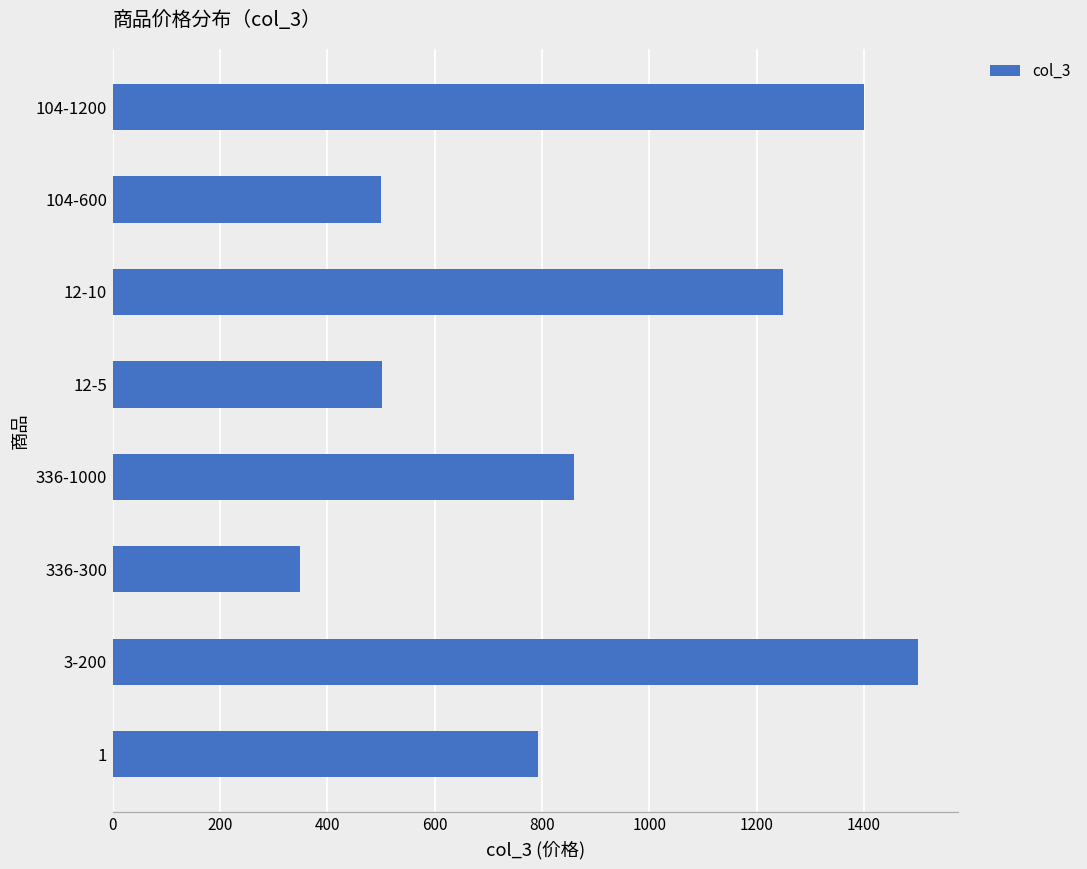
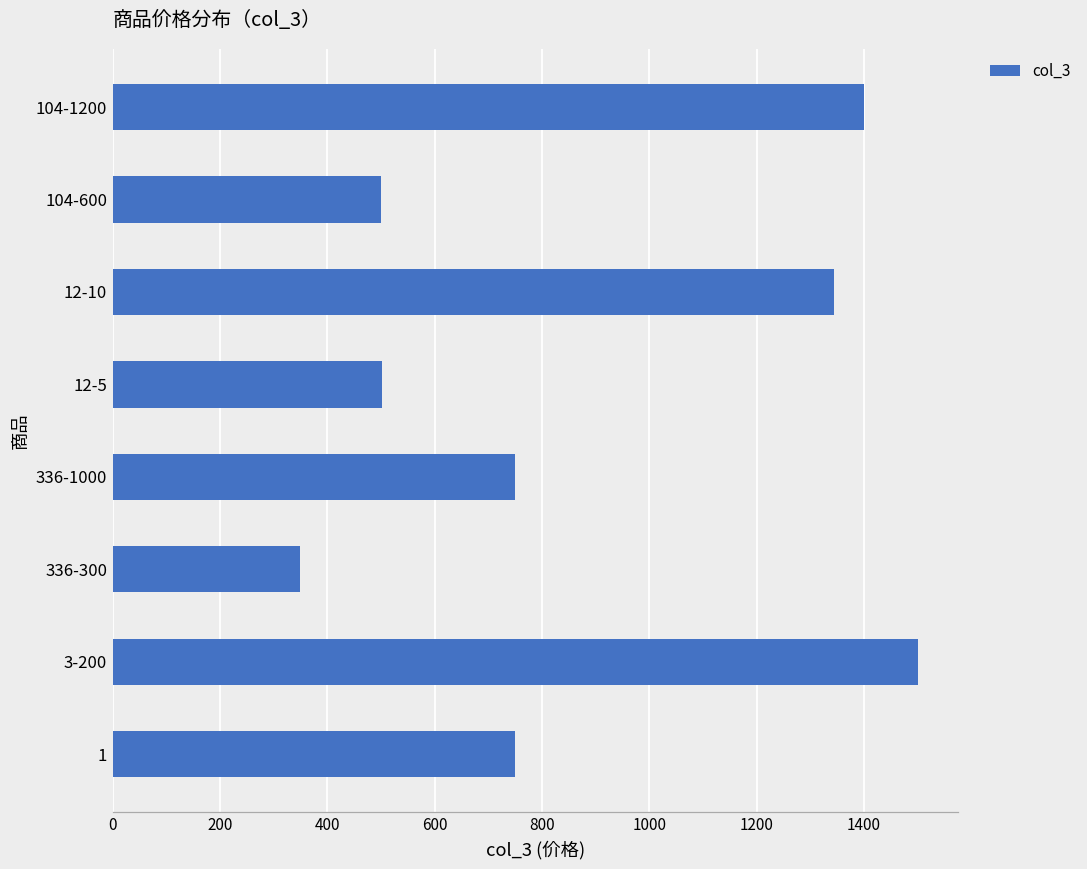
12-10: 1250 -> 1350
336-1000: 860 -> 750
1: 790 -> 750
